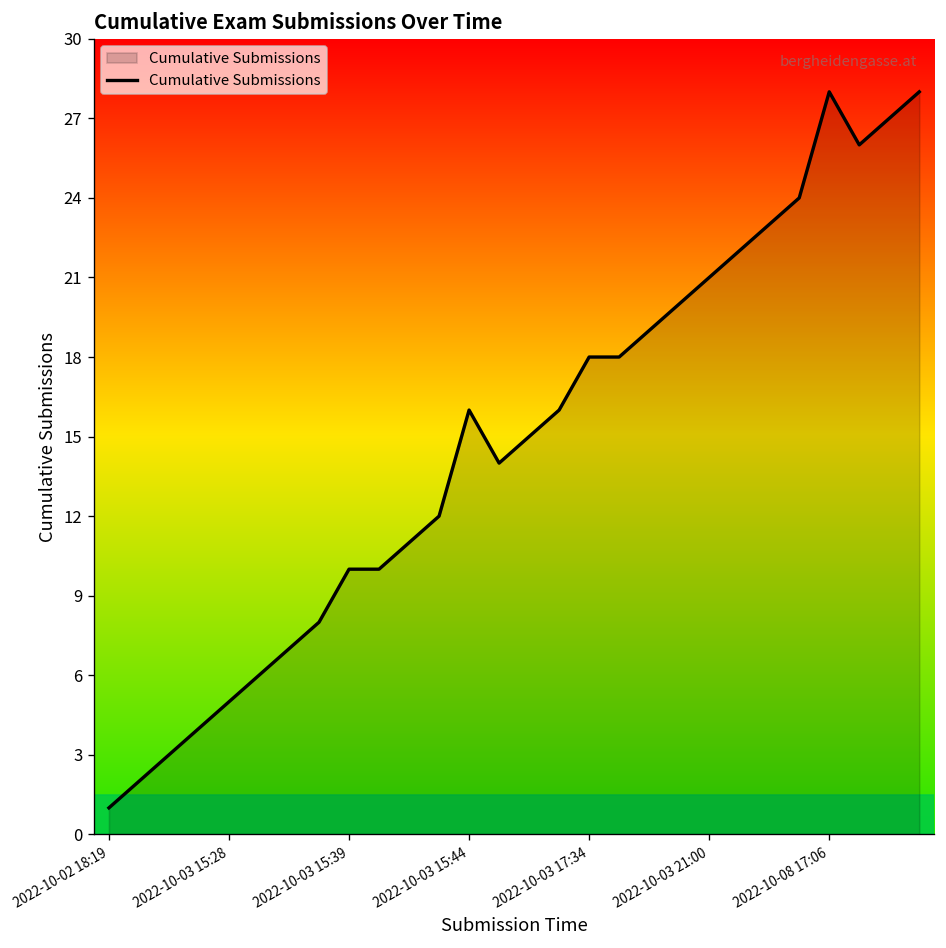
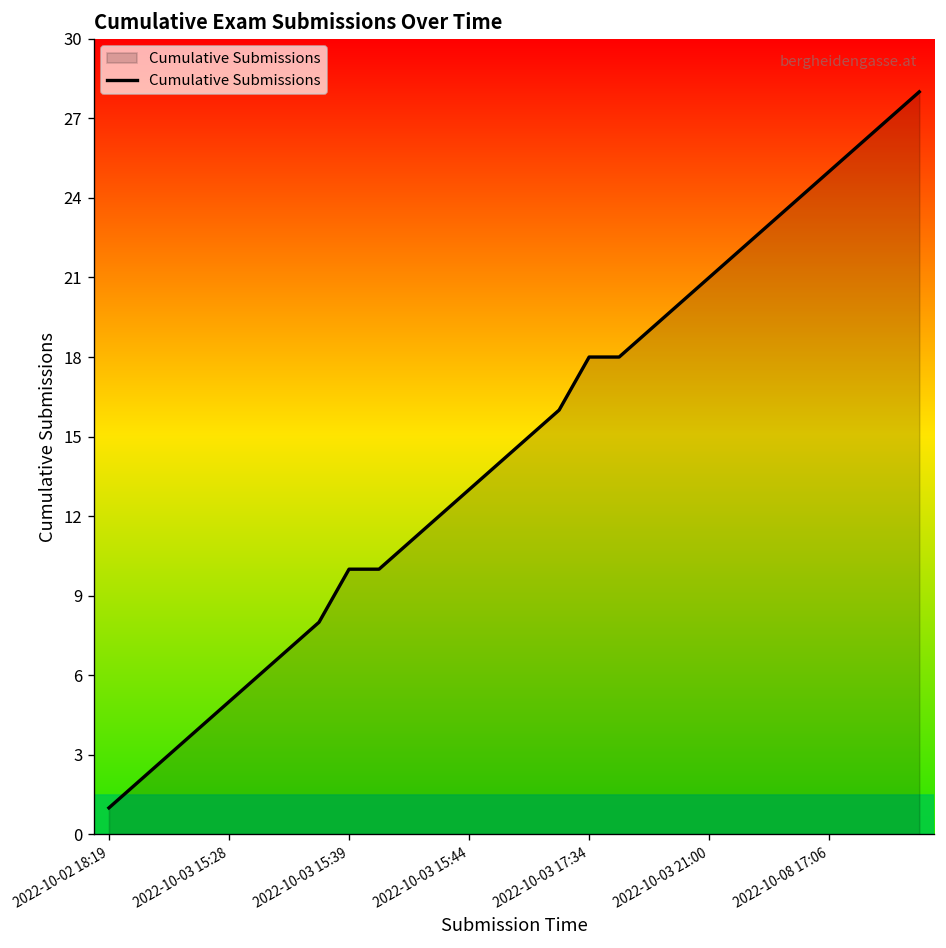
2022-10-03 15:44: 16 -> 13
2022-10-08 17:06: 28 -> 25
